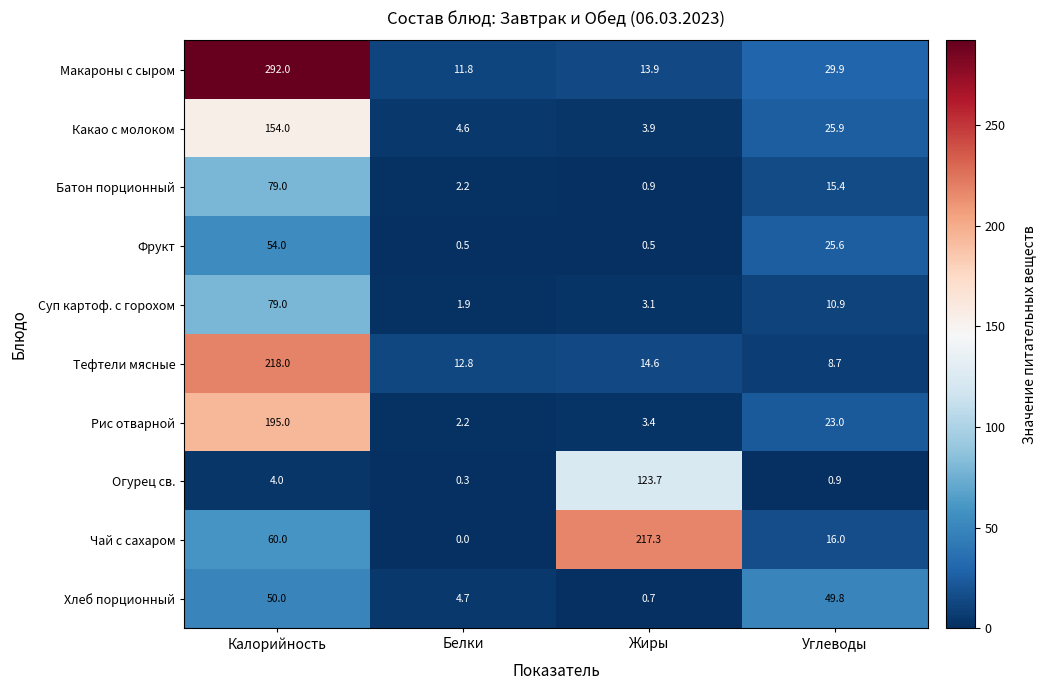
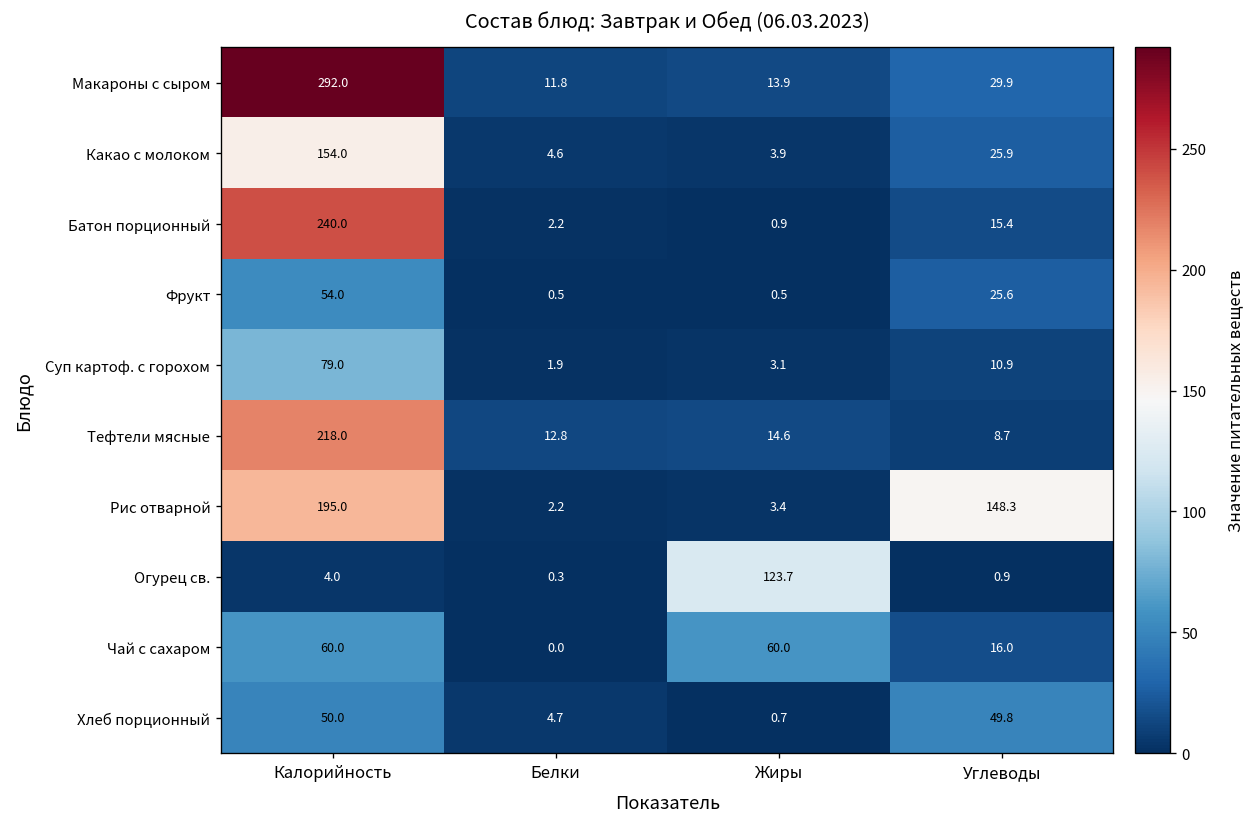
Батон порционный, Калорийность: 79.0 -> 240.0
Рис отварной, Углеводы: 23.0 -> 148.3
Чай с сахаром, Жиры: 217.3 -> 60.0
